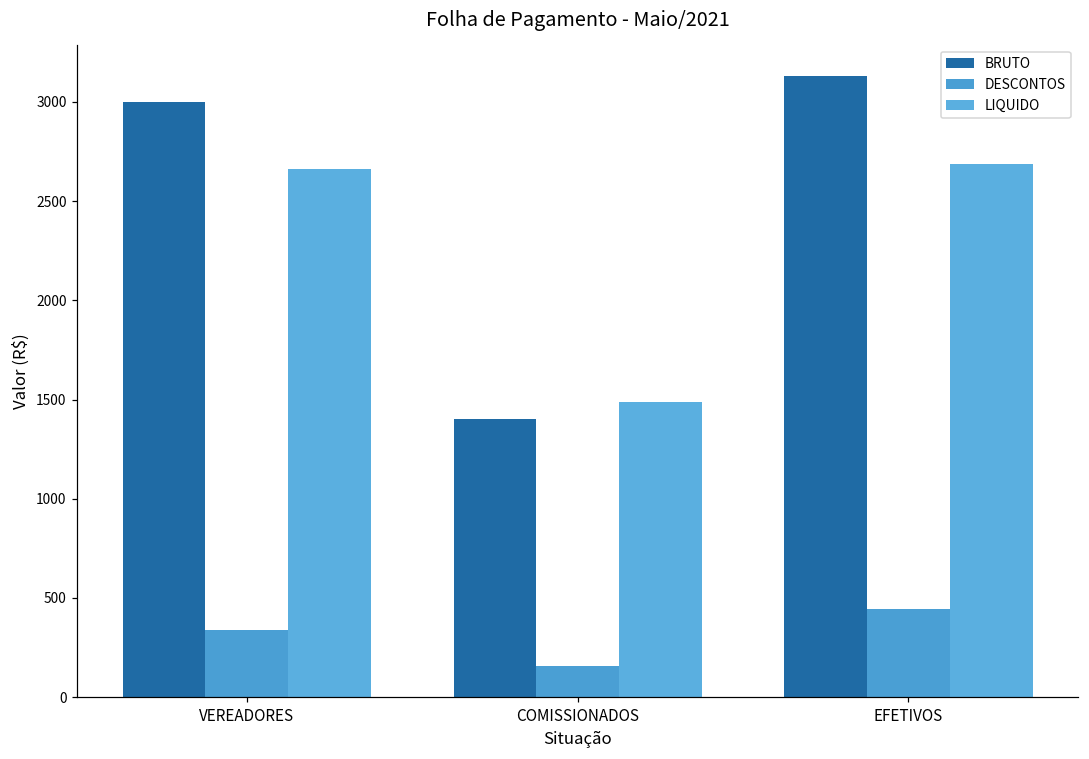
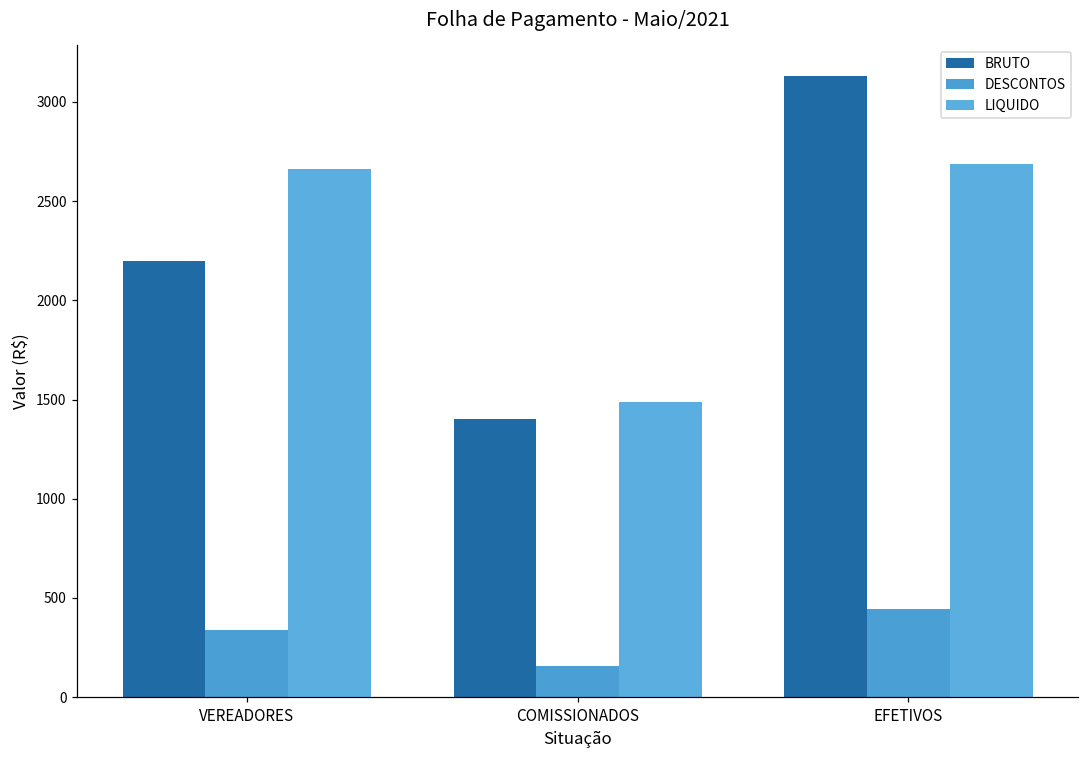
BRUTO, VEREADORES: 3000 -> 2200
